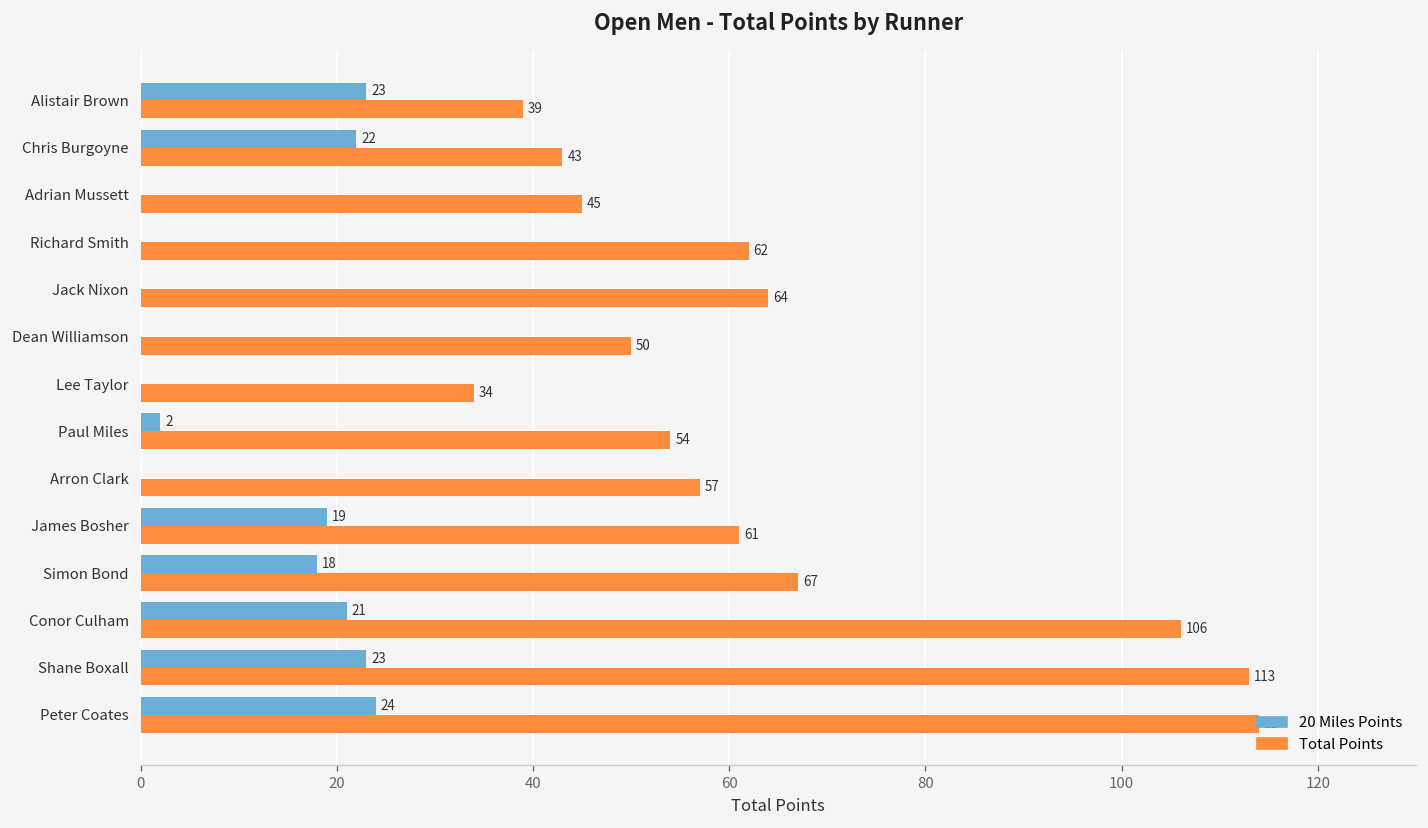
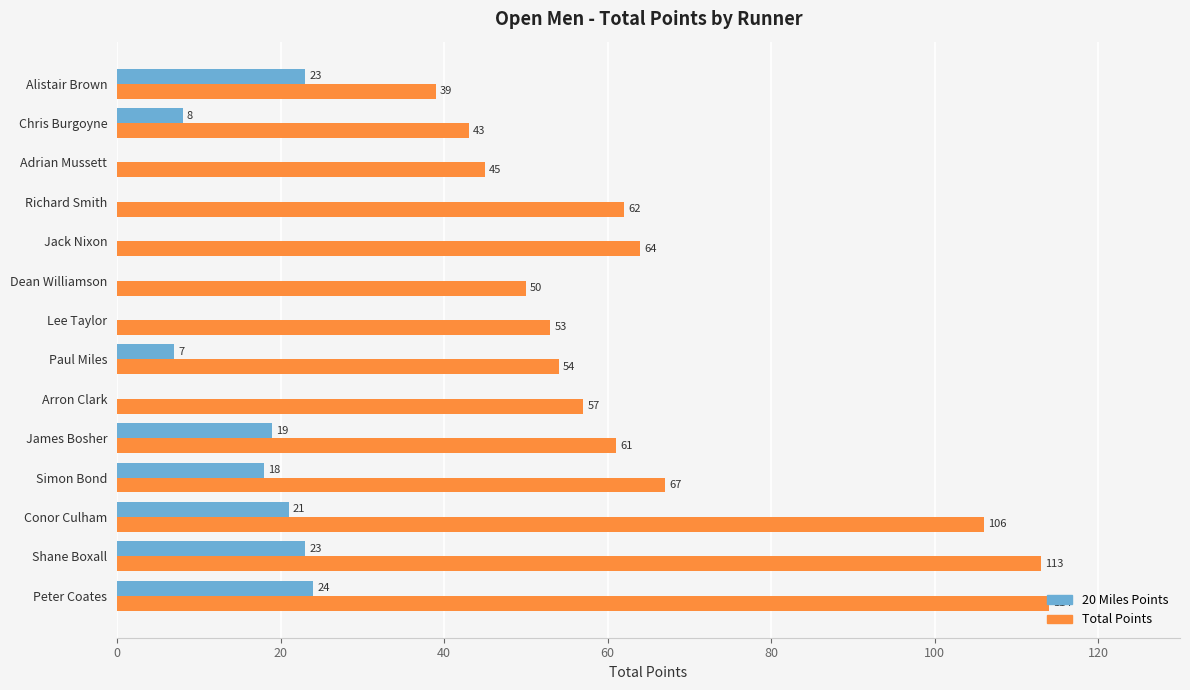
20 Miles Points, Chris Burgoyne: 22 -> 8
Total Points, Lee Taylor: 34 -> 53
20 Miles Points, Paul Miles: 2 -> 7
